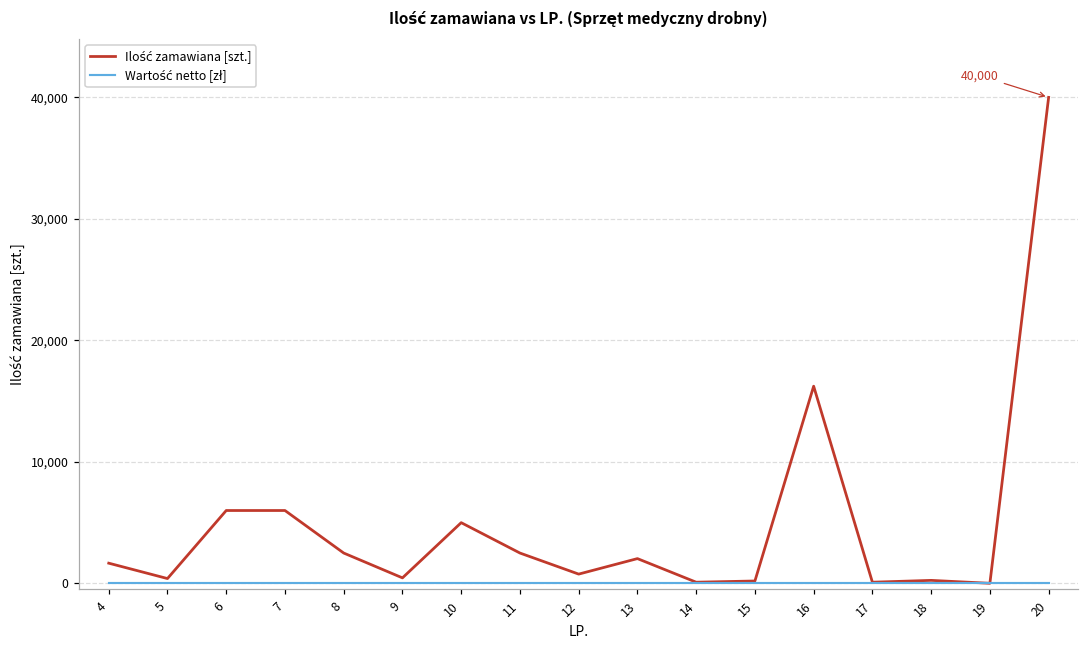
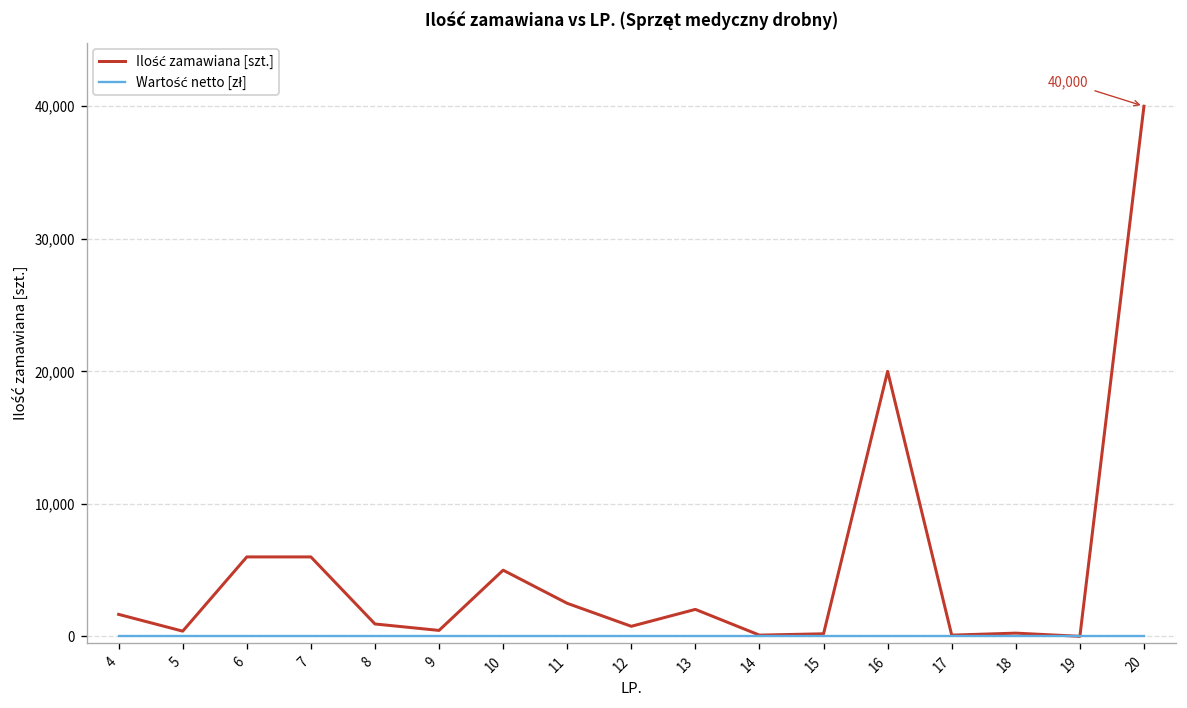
Ilość zamawiana [szt.], 8: 2,500 -> 900
Ilość zamawiana [szt.], 16: 16,200 -> 20,000
